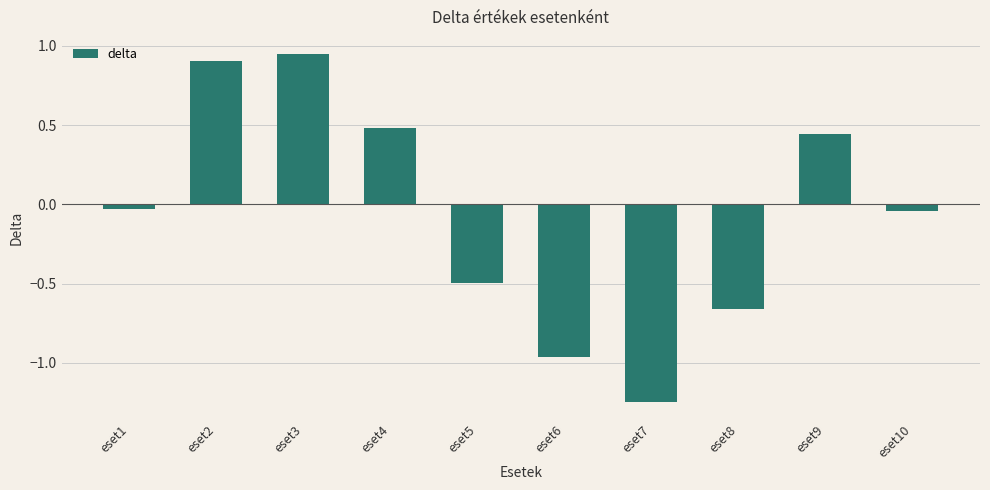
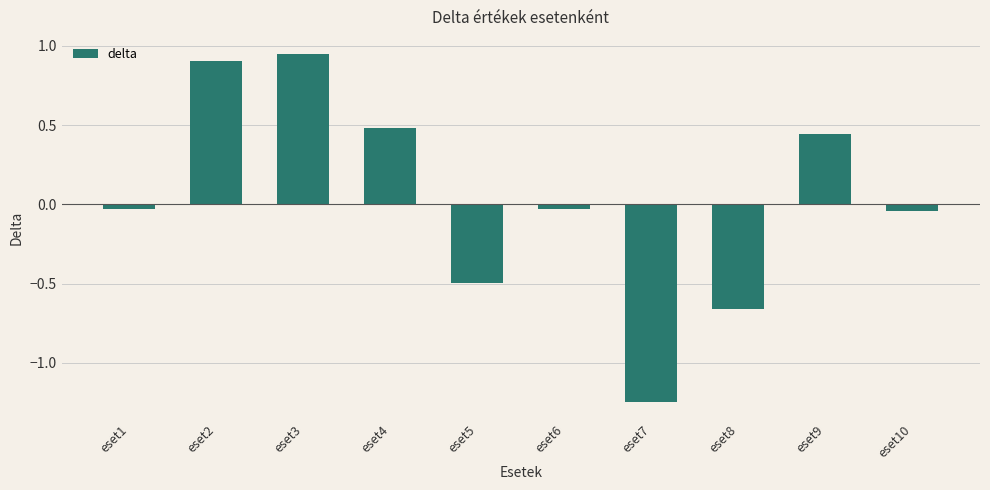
eset6: -0.97 -> -0.03
